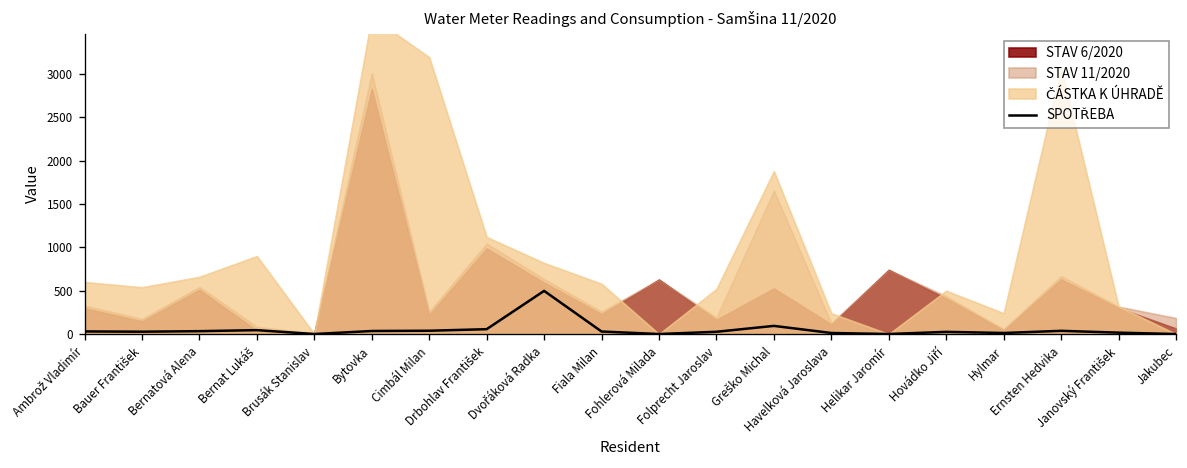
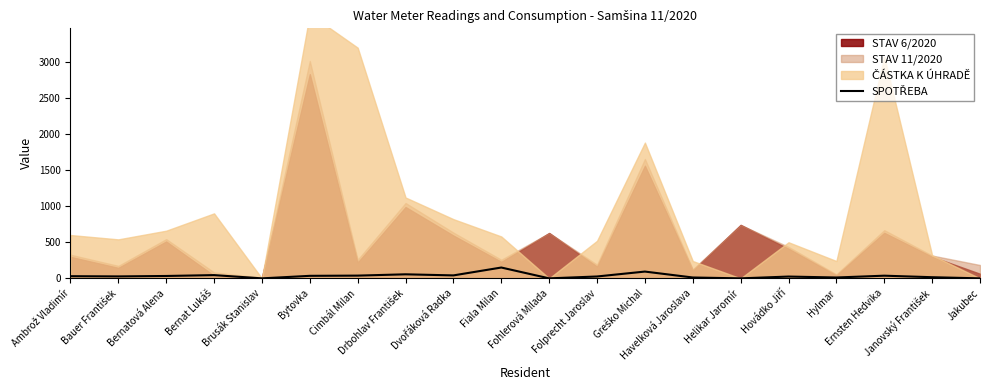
SPOTŘEBA, Dvořáková Radka: 500 -> 0
SPOTŘEBA, Fiala Milan: 0 -> 200
STAV 6/2020, Greško Michal: 500 -> 1600
